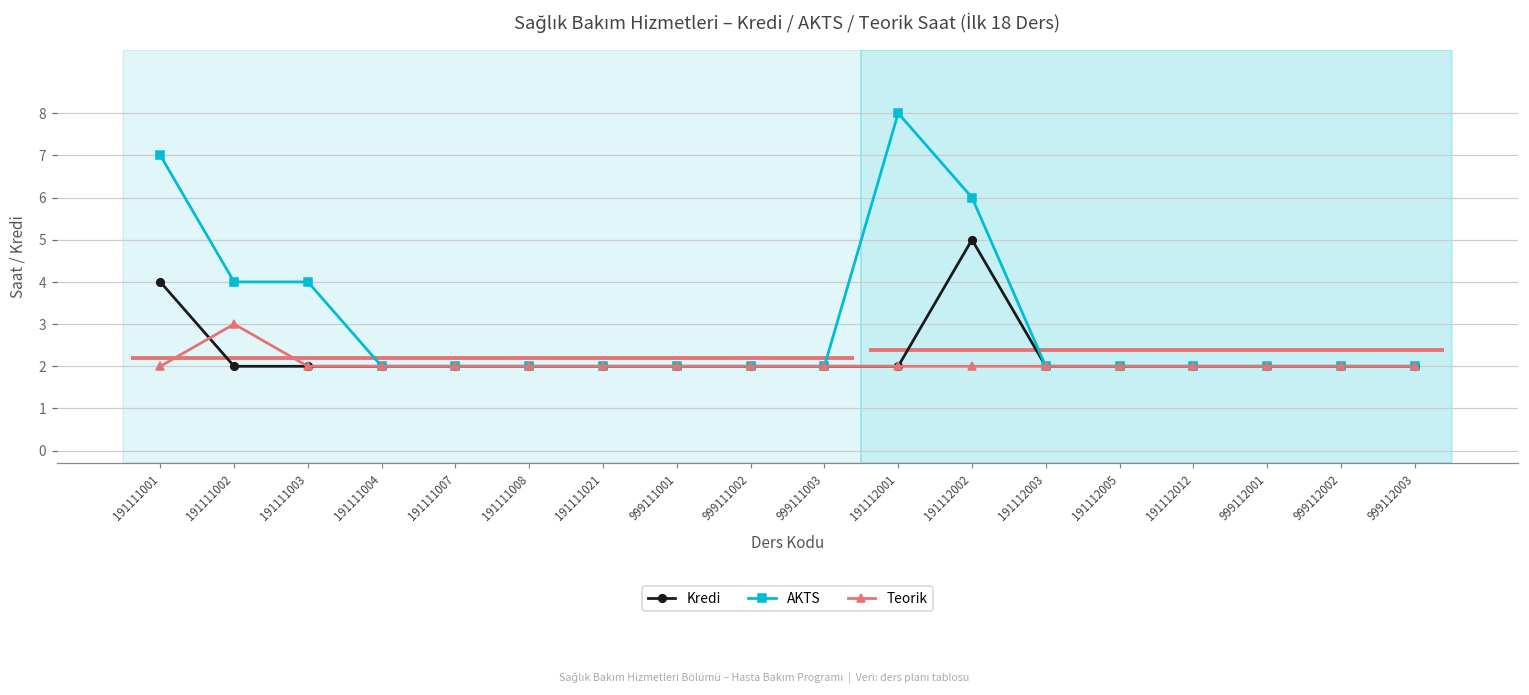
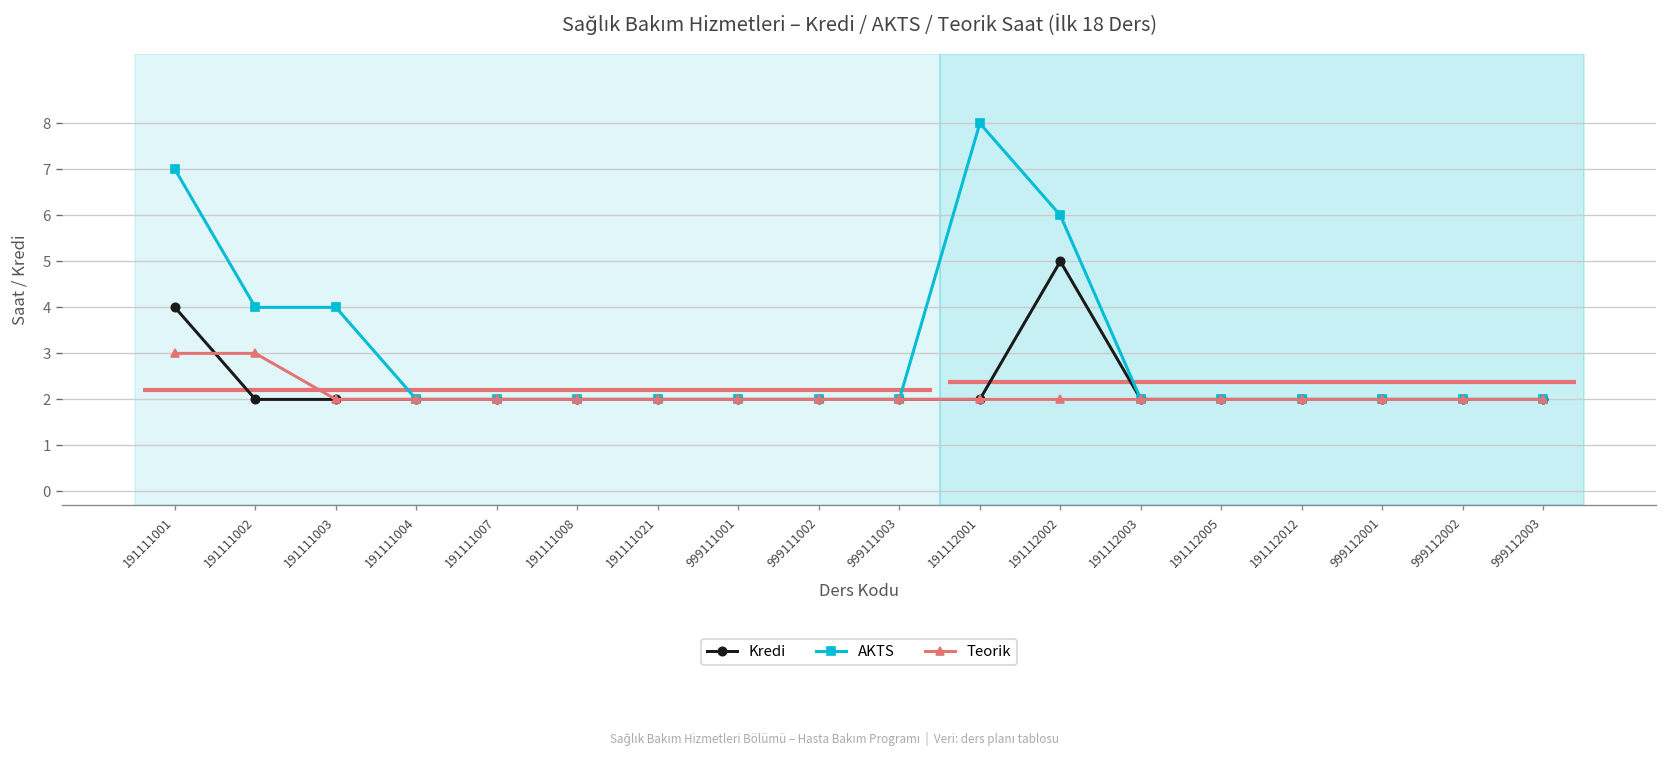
Teorik, 191111001: 2 -> 3
